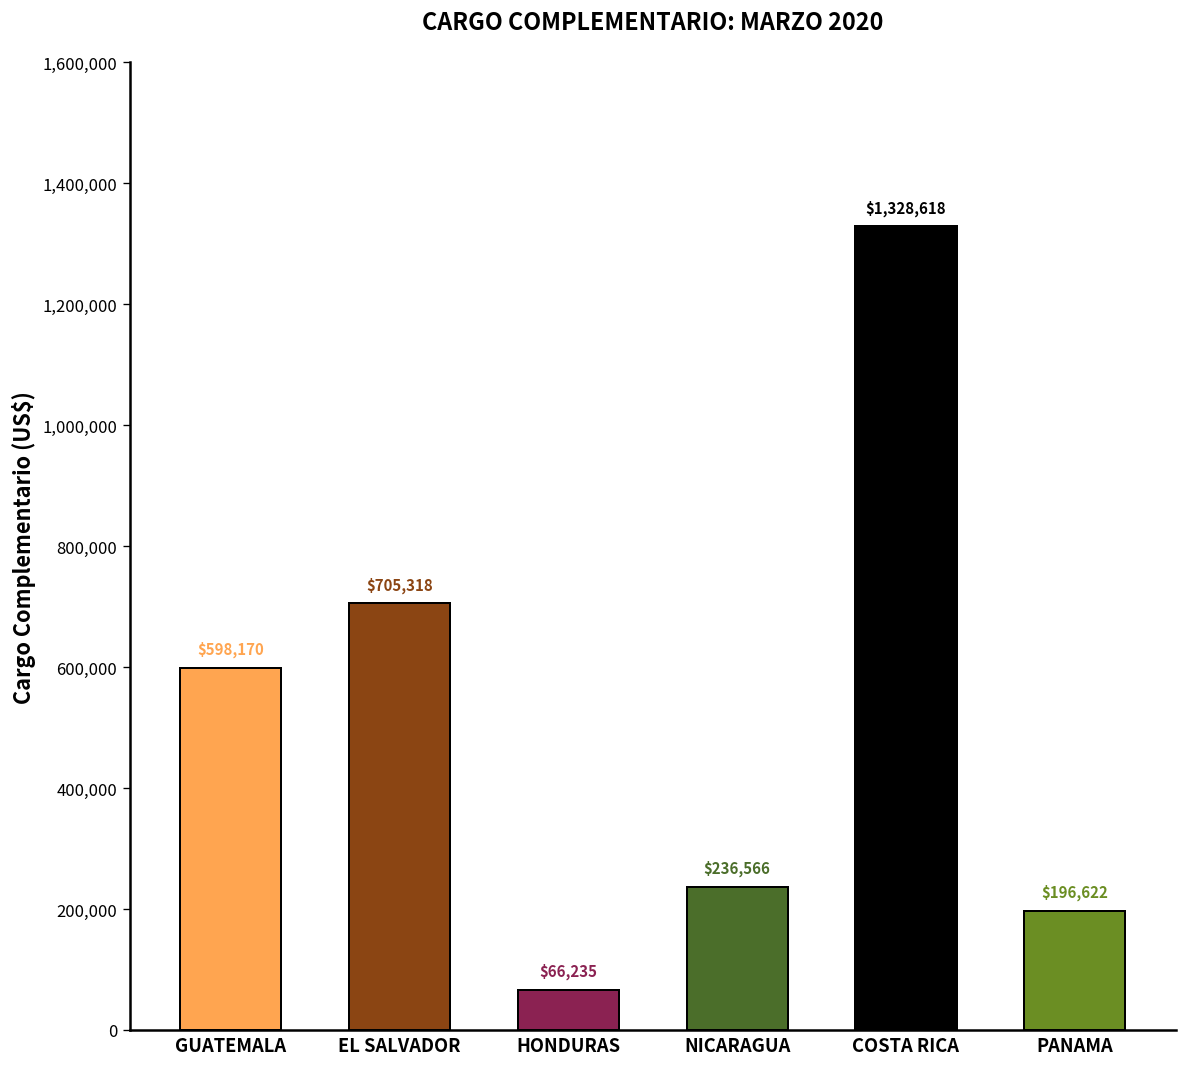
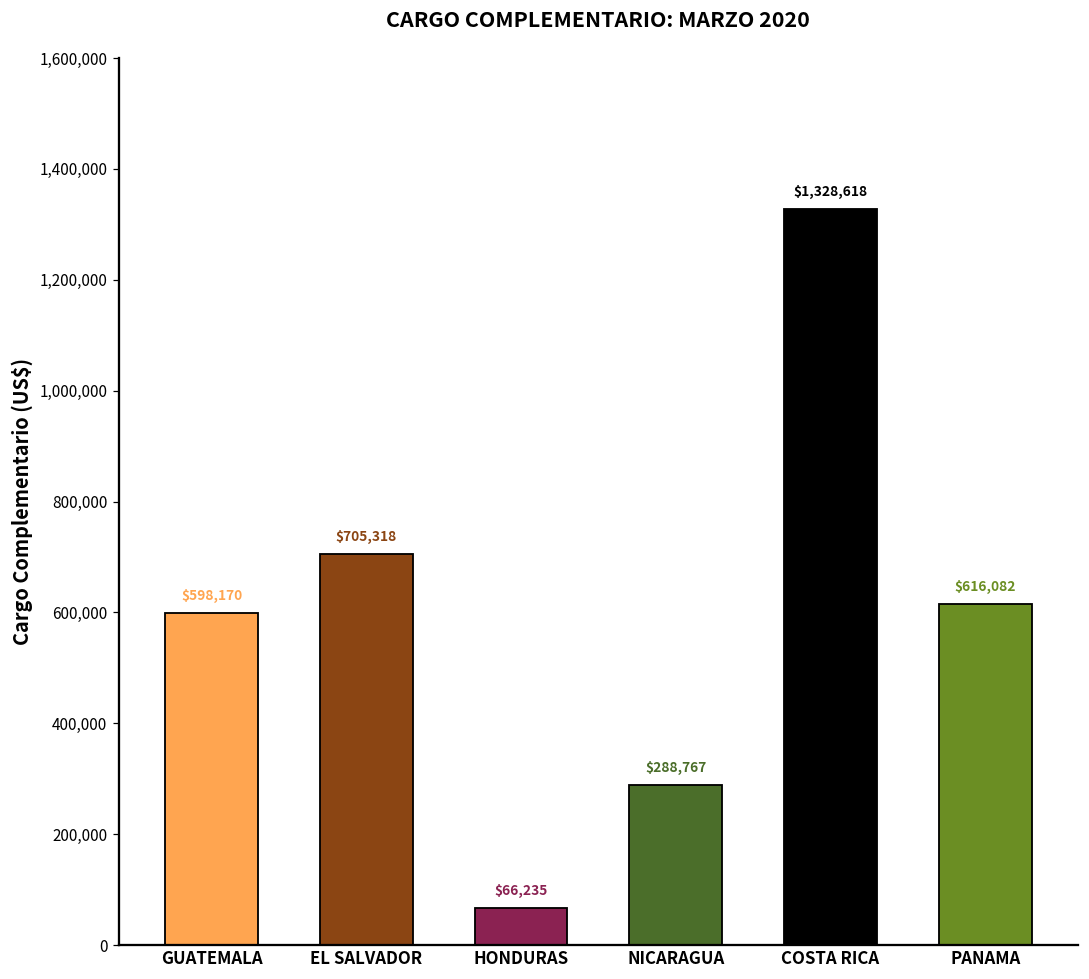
NICARAGUA: $236,566 -> $288,767
PANAMA: $196,622 -> $616,082
